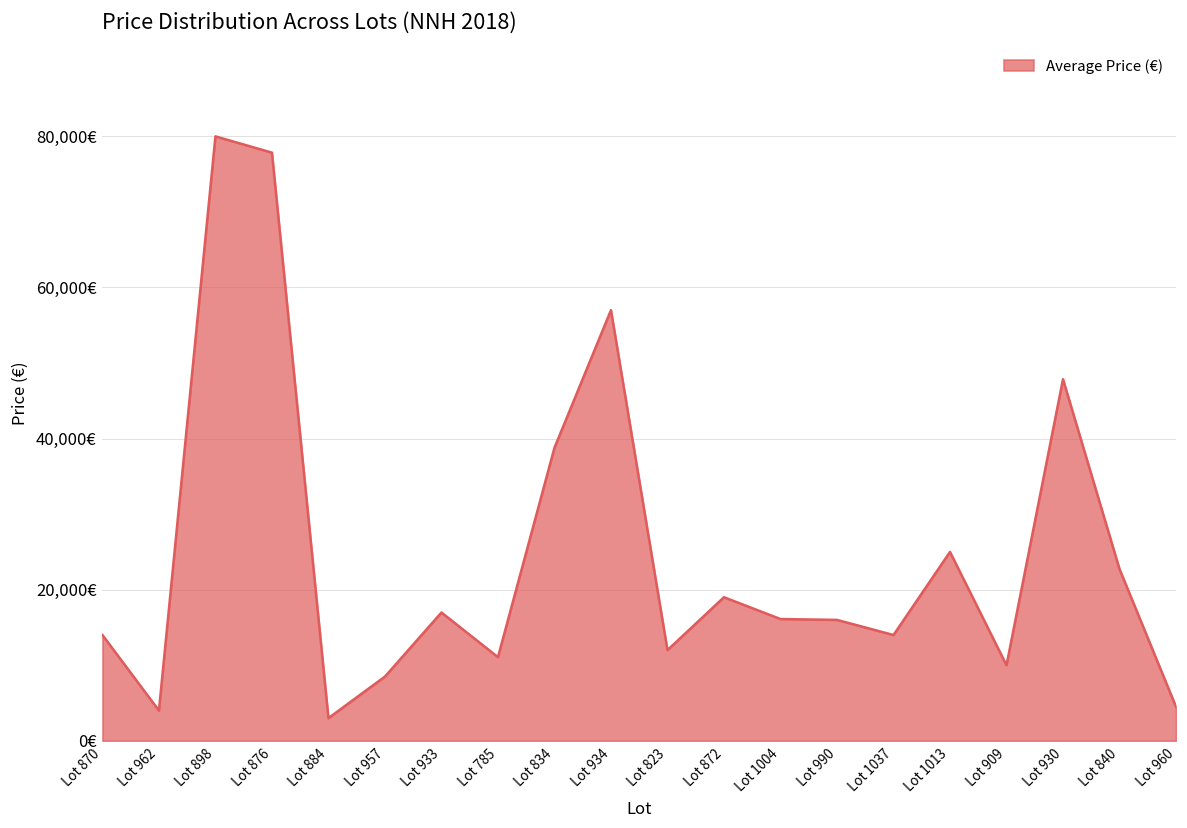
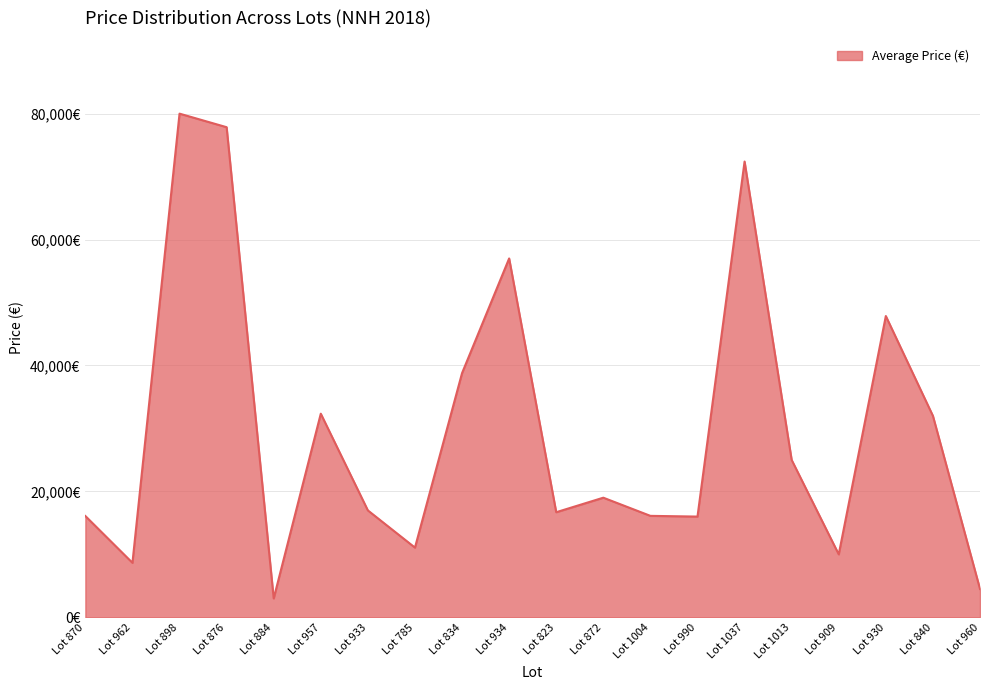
Lot 870: 14,000€ -> 16,000€
Lot 962: 4,000€ -> 9,000€
Lot 957: 9,000€ -> 32,000€
Lot 823: 12,000€ -> 17,000€
Lot 1037: 14,000€ -> 72,000€
Lot 840: 23,000€ -> 32,000€
